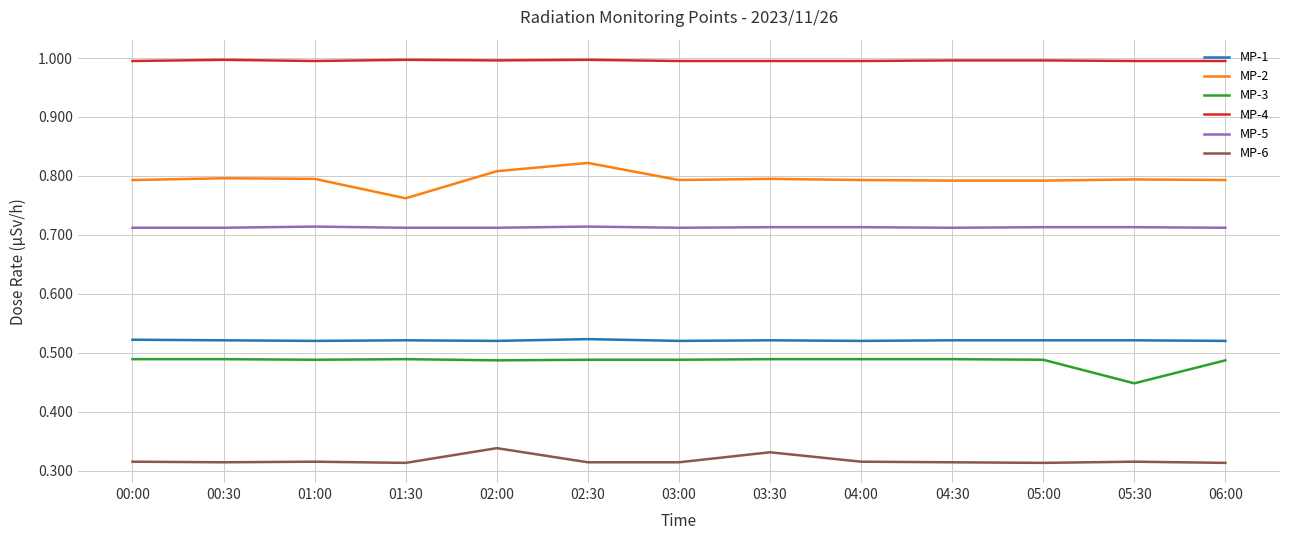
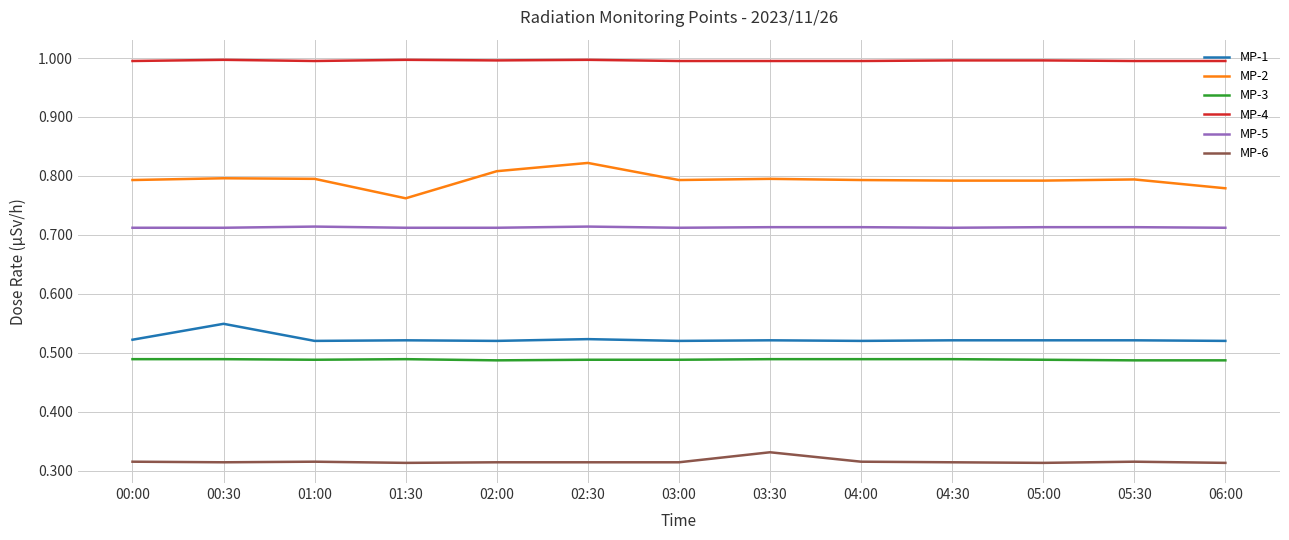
MP-1, 00:30: 0.52 -> 0.55
MP-6, 02:00: 0.34 -> 0.31
MP-3, 05:30: 0.45 -> 0.49
MP-2, 06:00: 0.79 -> 0.78
